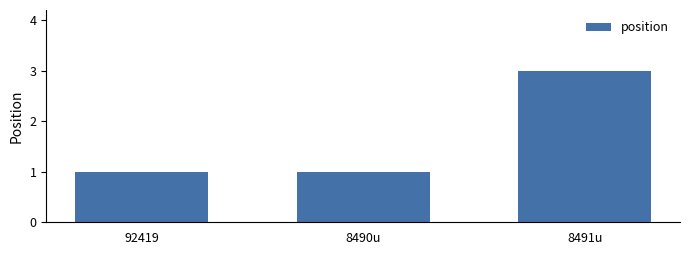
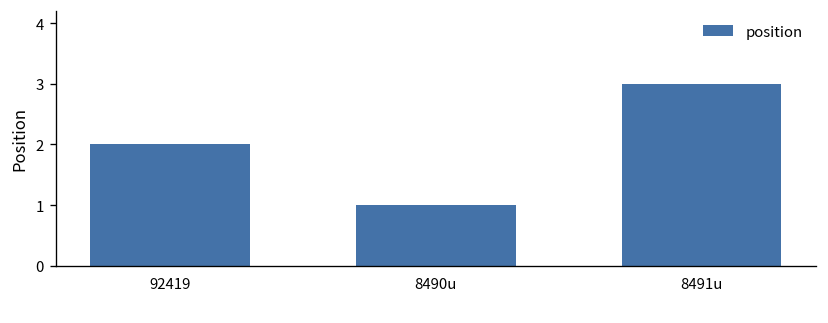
92419: 1 -> 2
